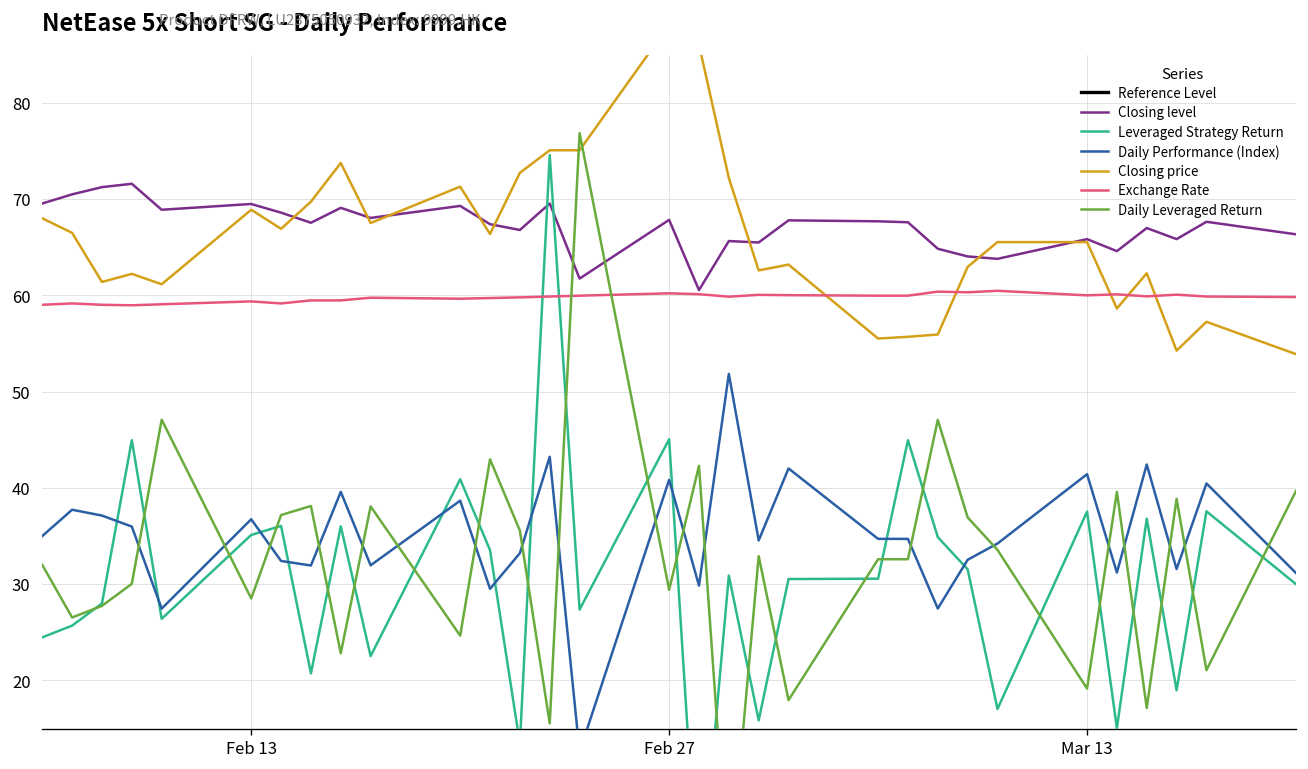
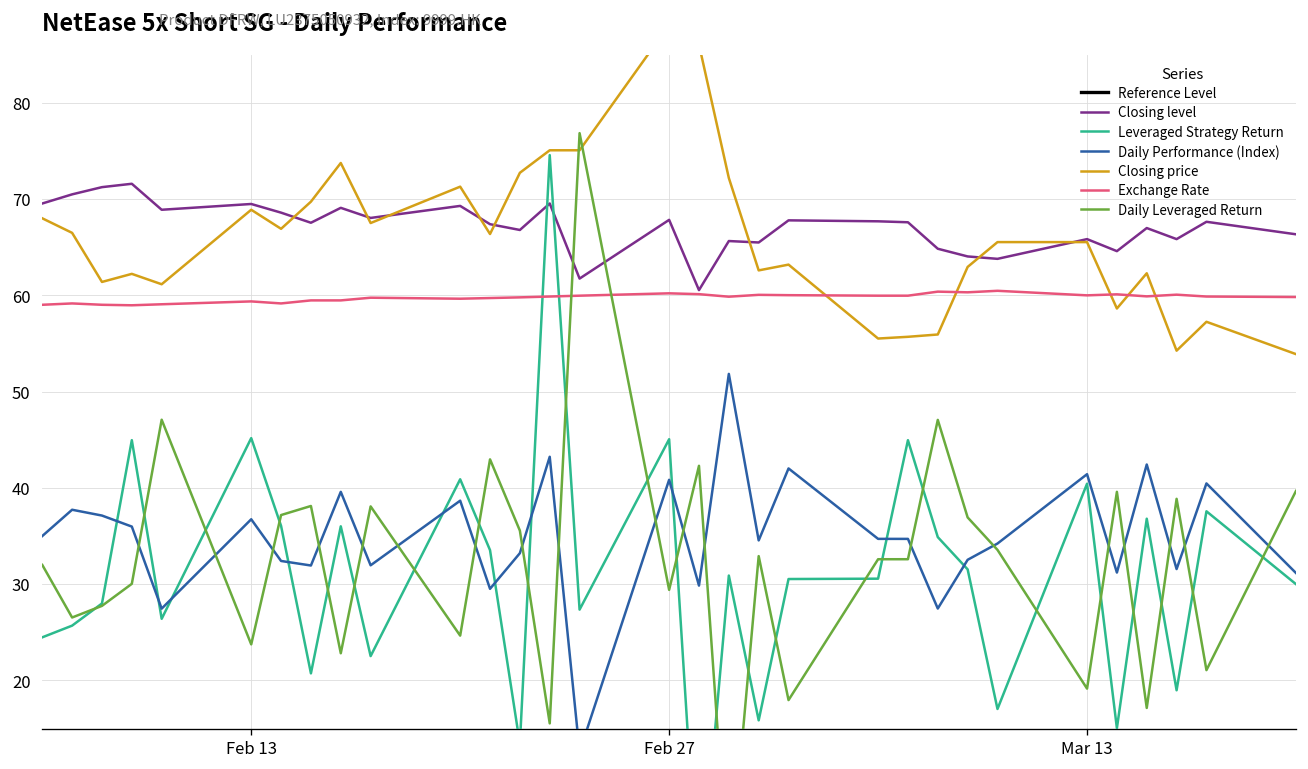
Leveraged Strategy Return, Feb 13: 35 -> 45
Daily Leveraged Return, Feb 13: 29 -> 24
Leveraged Strategy Return, Mar 13: 38 -> 40
